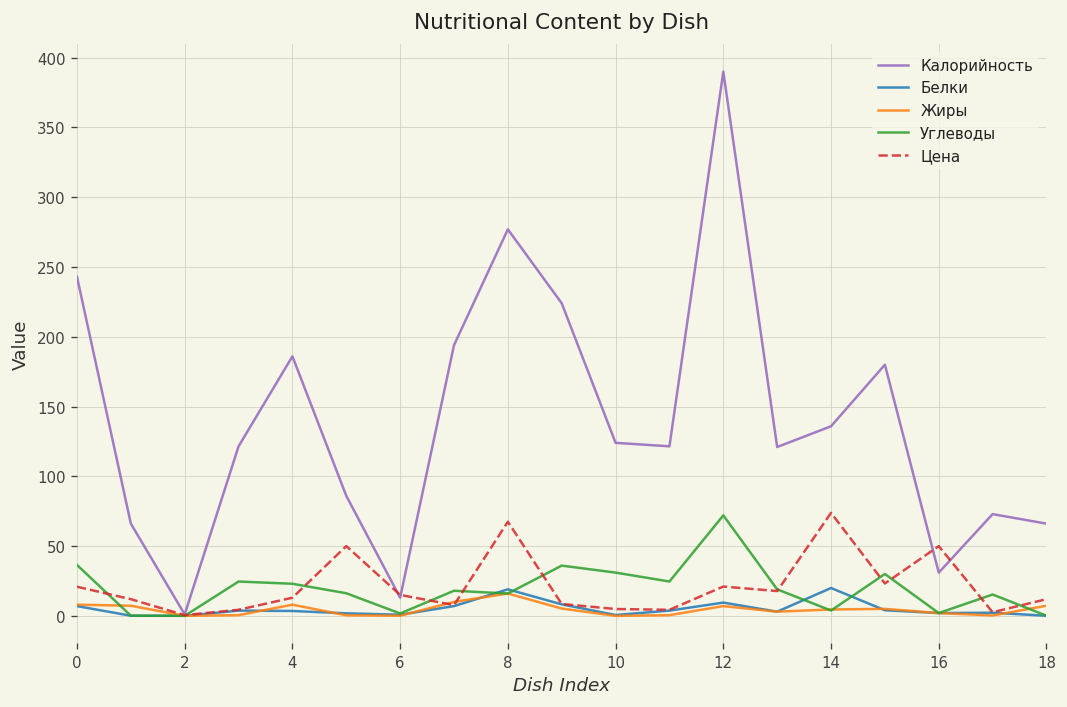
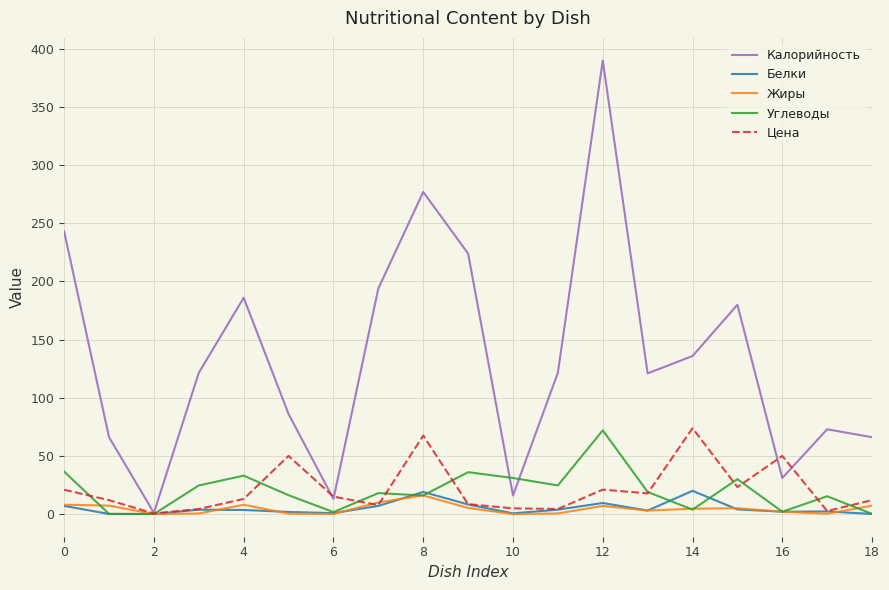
Углеводы, 4: 23 -> 33
Калорийность, 10: 124 -> 16
